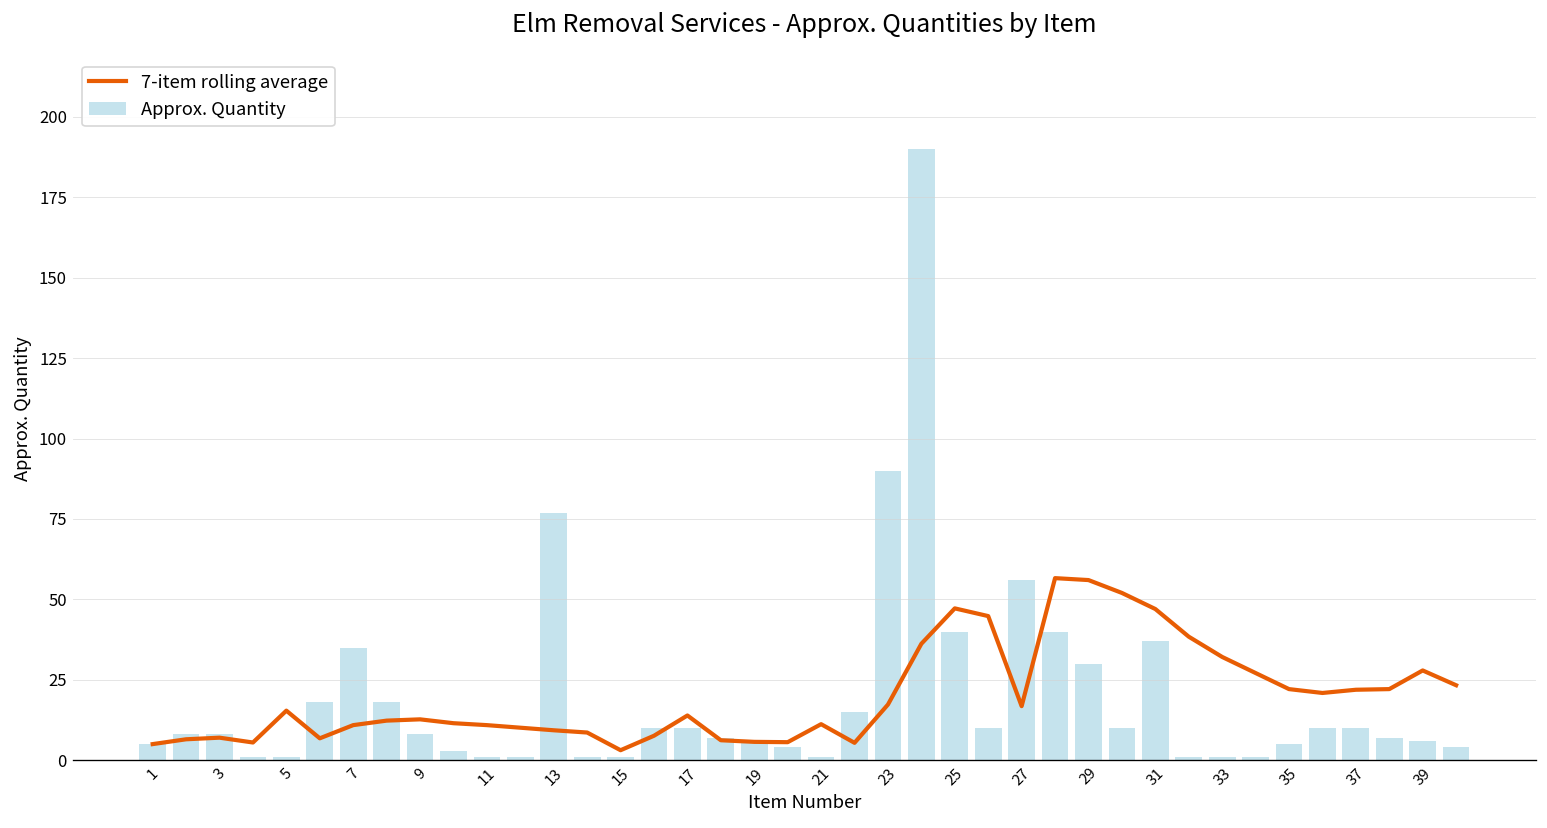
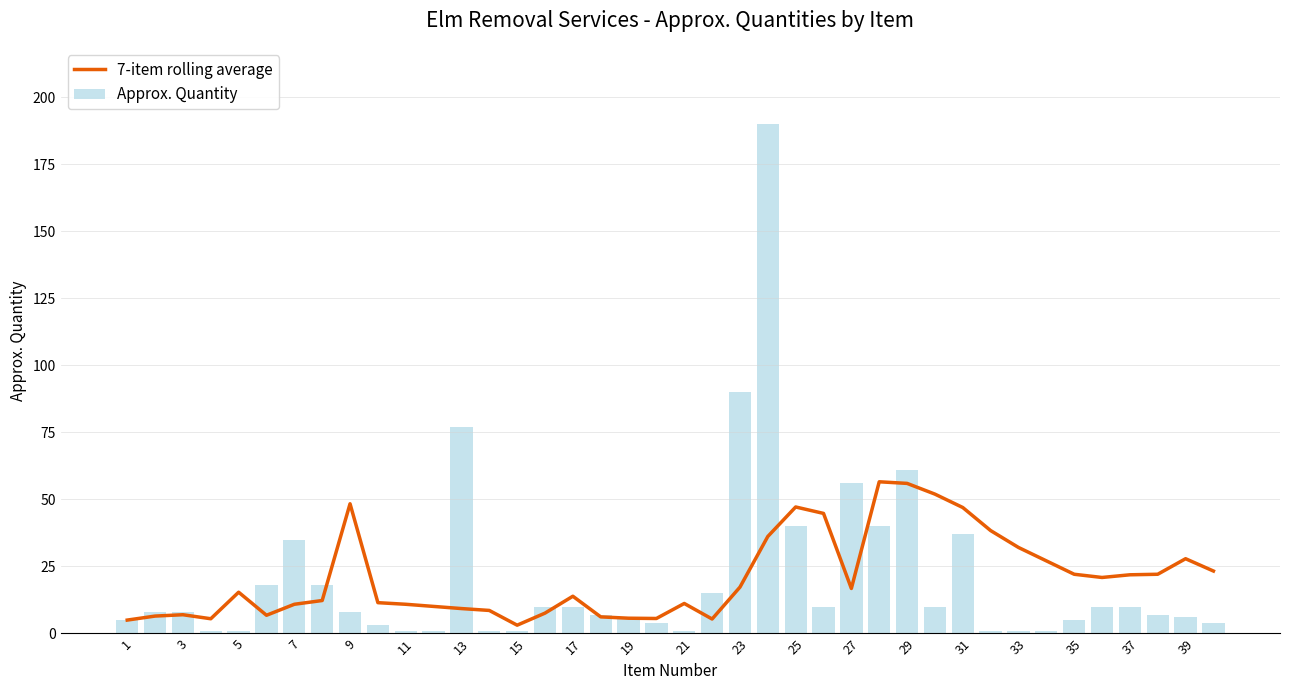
7-item rolling average, 9: 13 -> 48
Approx. Quantity, 29: 30 -> 61
